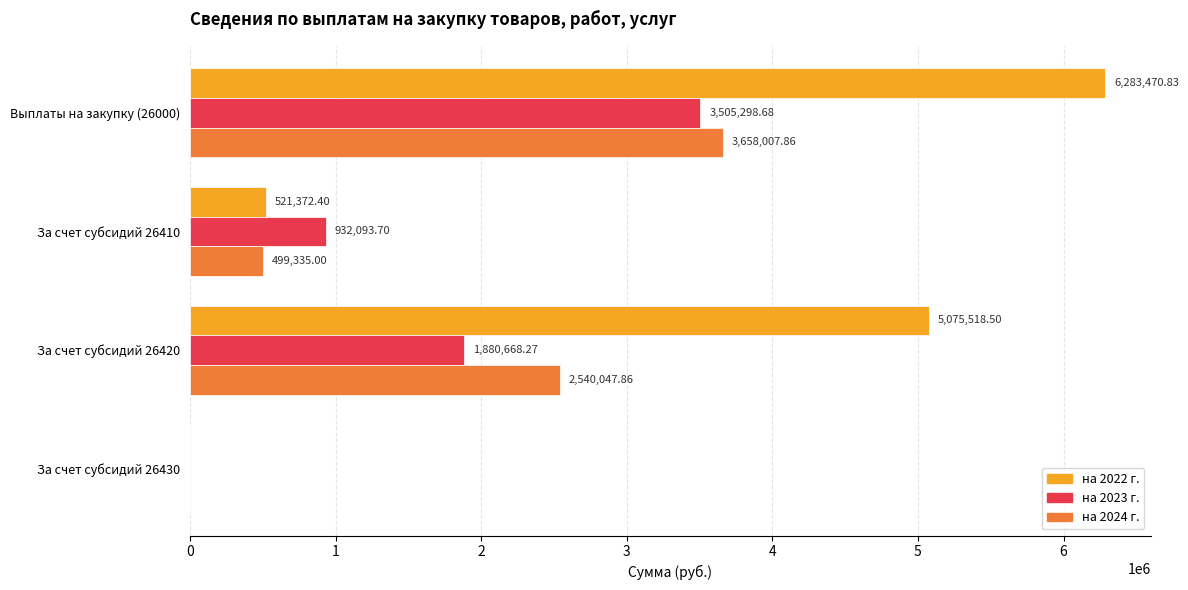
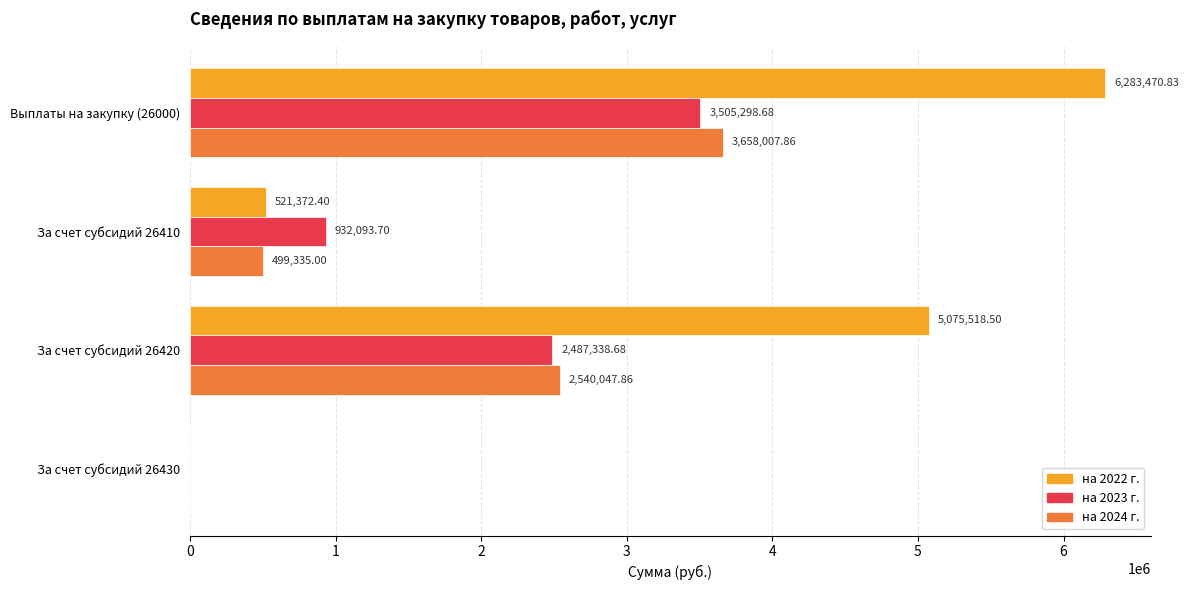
на 2023 г., За счет субсидий 26420: 1,880,668.27 -> 2,487,338.68
